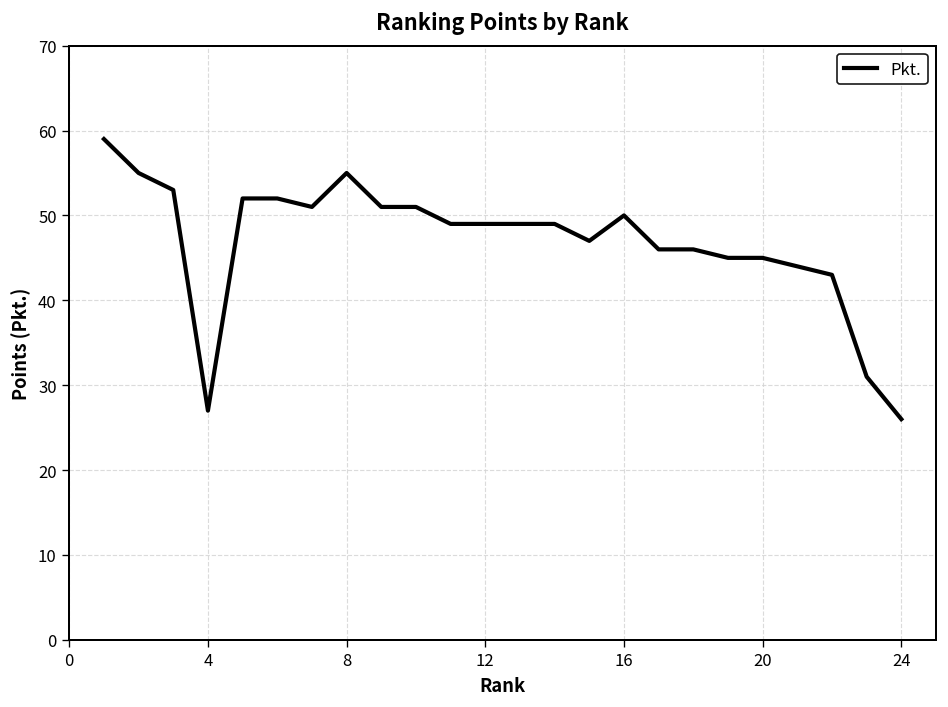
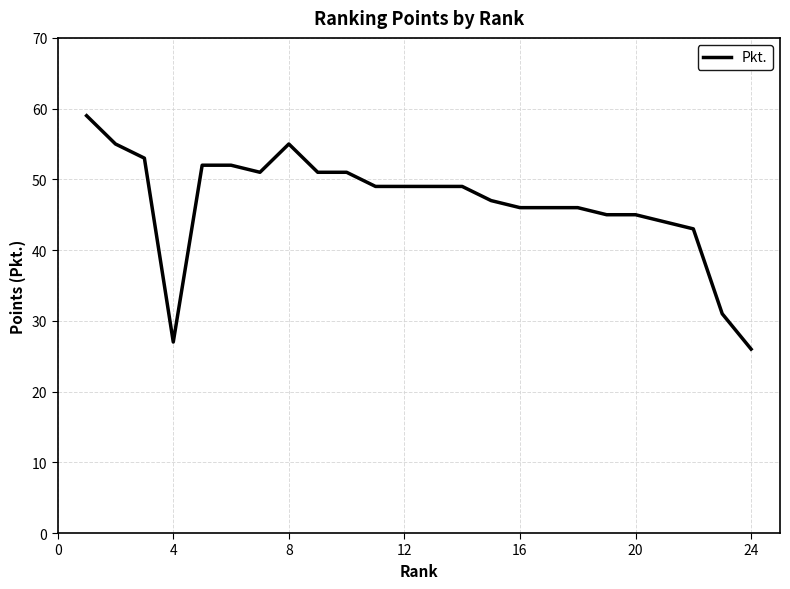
16: 50 -> 46
